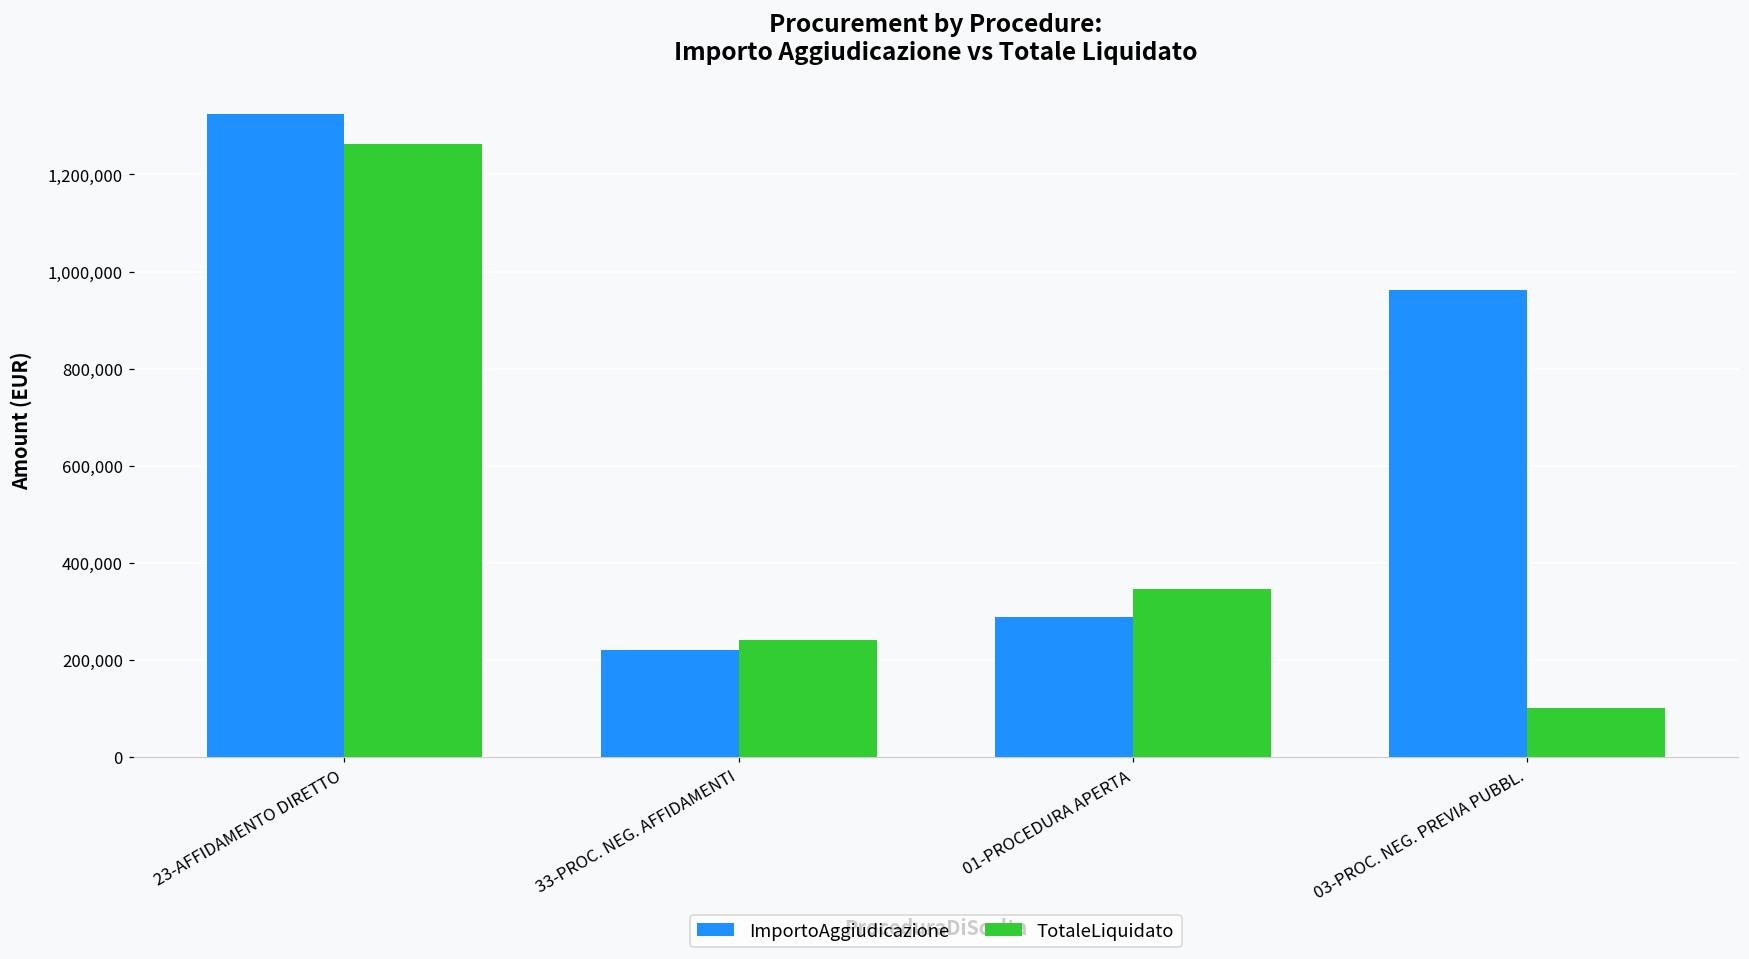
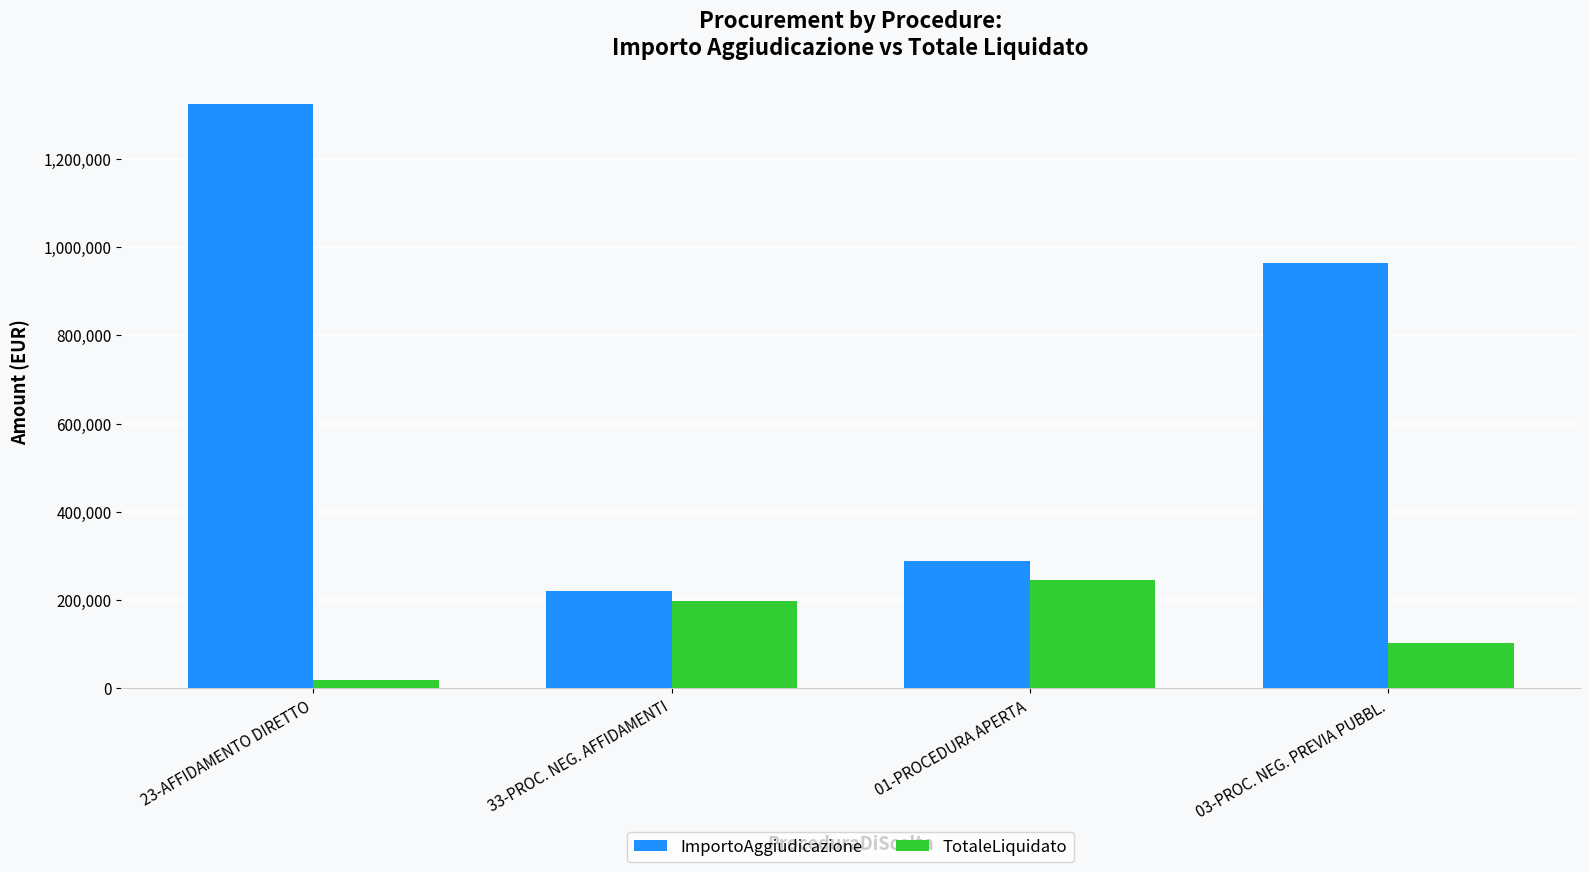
TotaleLiquidato, 23-AFFIDAMENTO DIRETTO: 1,260,000 -> 20,000
TotaleLiquidato, 33-PROC. NEG. AFFIDAMENTI: 240,000 -> 200,000
TotaleLiquidato, 01-PROCEDURA APERTA: 350,000 -> 240,000
